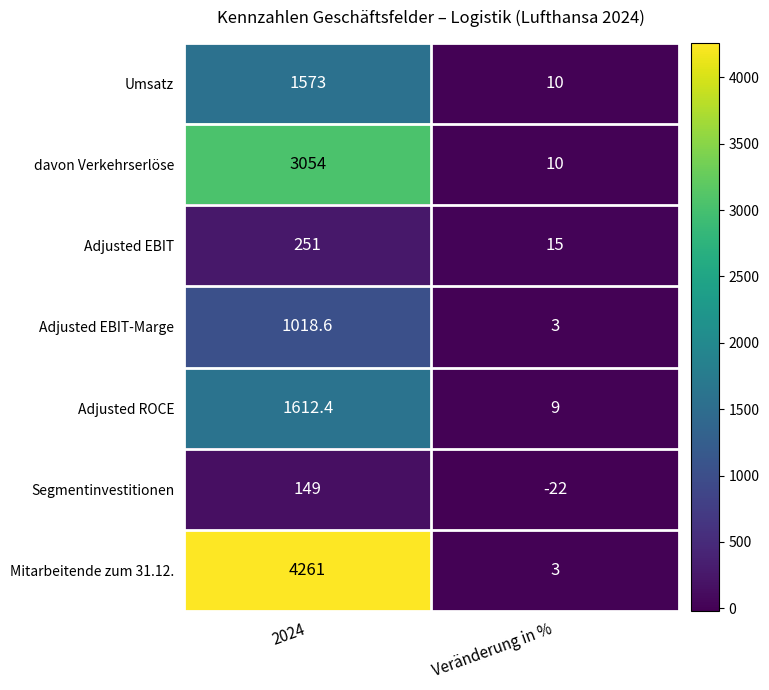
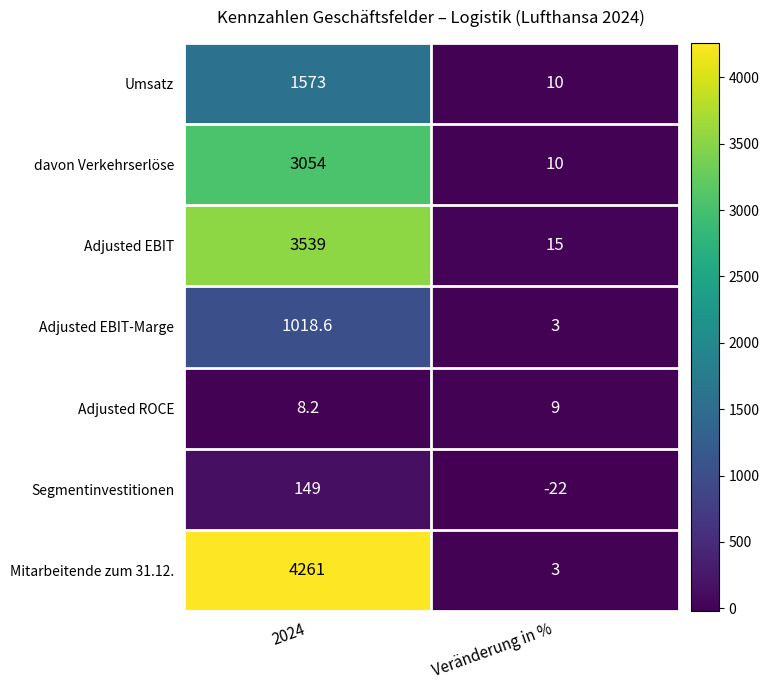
Adjusted EBIT, 2024: 251 -> 3539
Adjusted ROCE, 2024: 1612.4 -> 8.2
